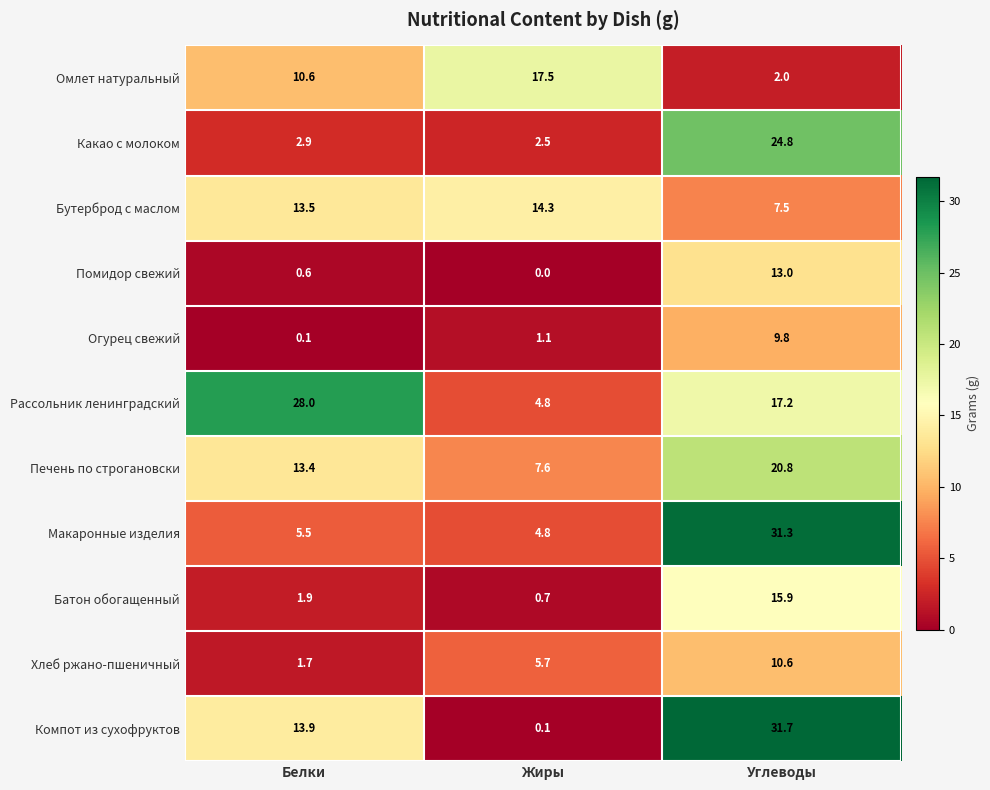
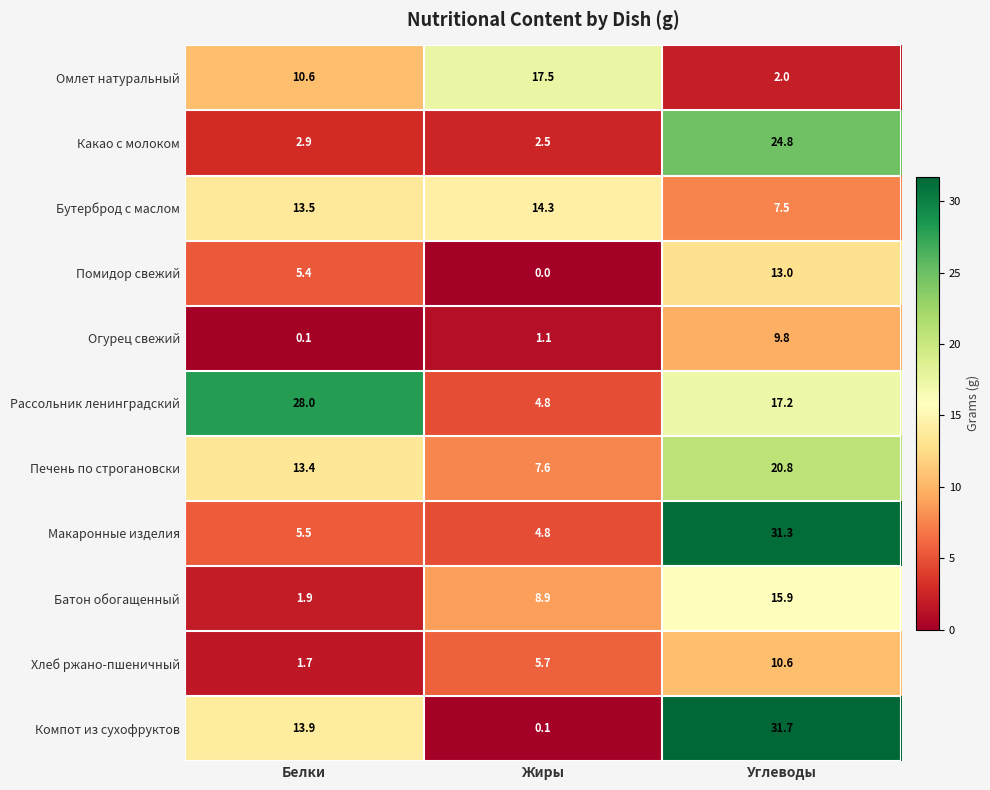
Помидор свежий, Белки: 0.6 -> 5.4
Батон обогащенный, Жиры: 0.7 -> 8.9
